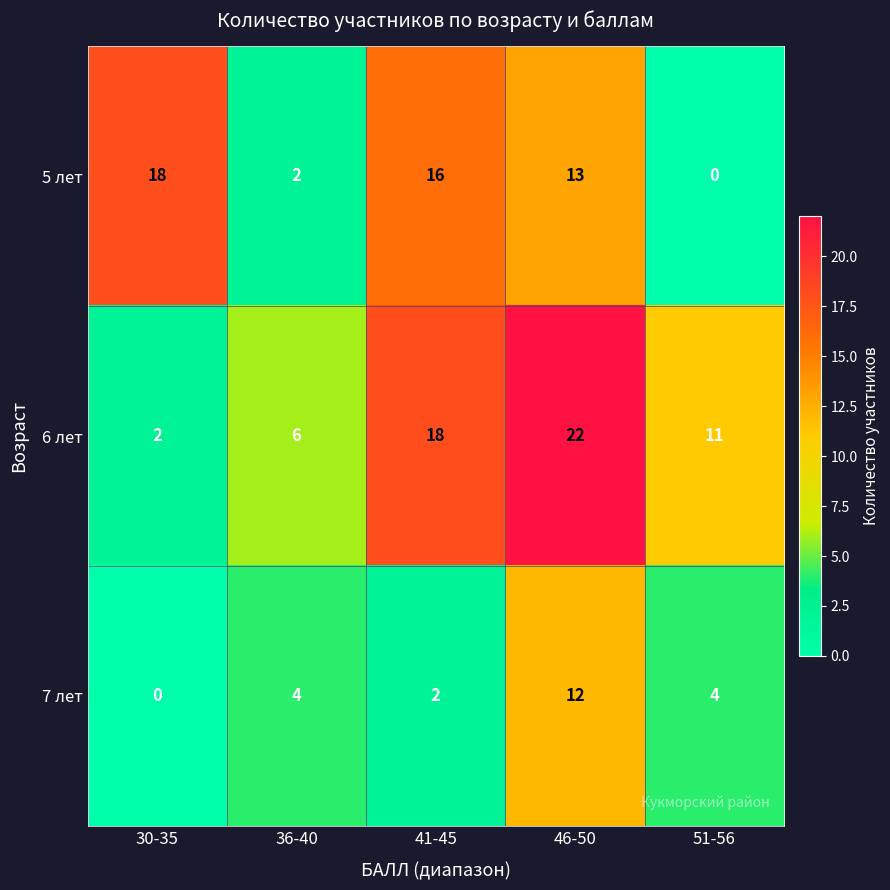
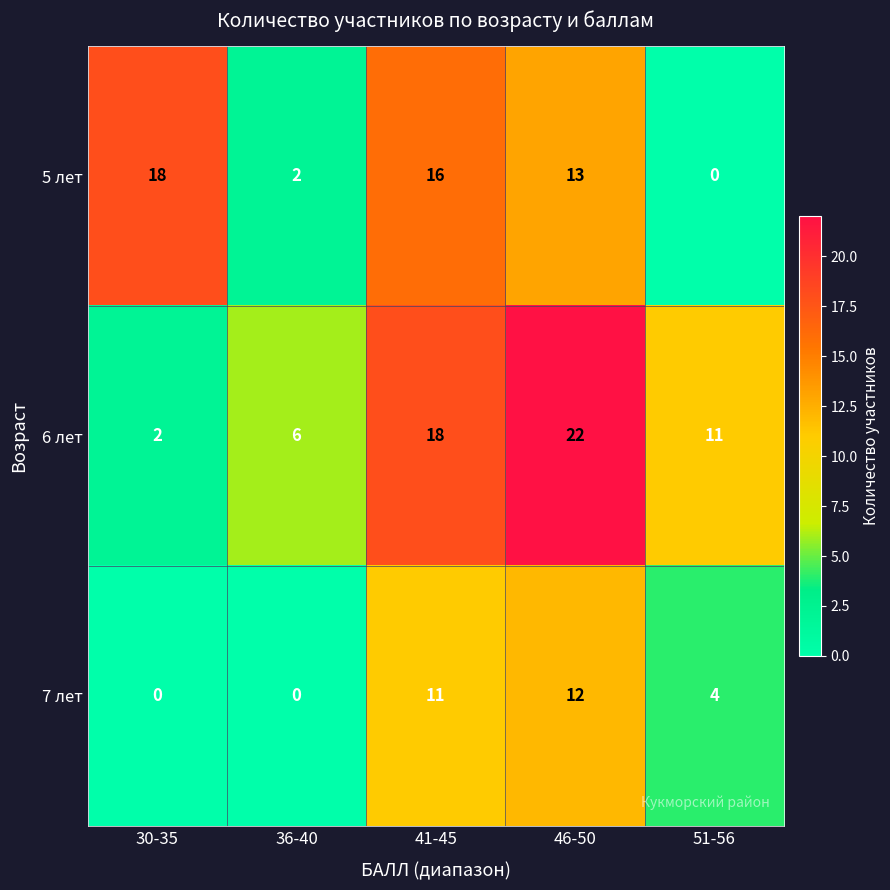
7 лет, 36-40: 4 -> 0
7 лет, 41-45: 2 -> 11
